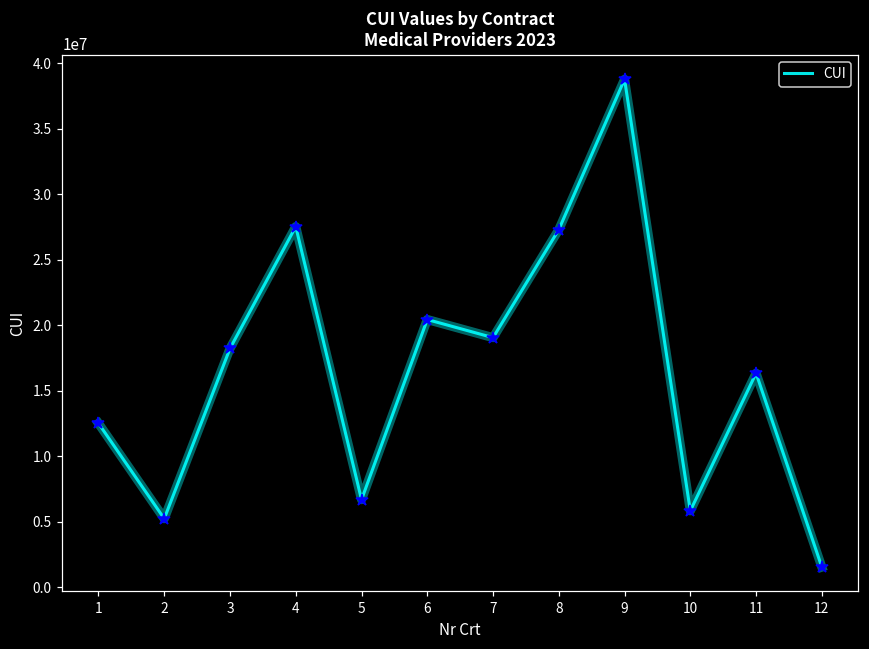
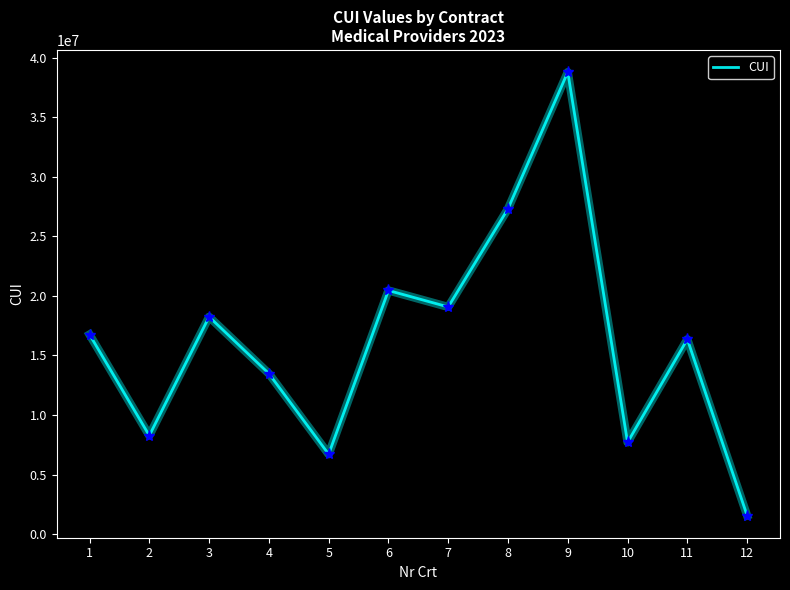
1: 12500000 -> 16800000
2: 5300000 -> 8300000
4: 27500000 -> 13500000
10: 5900000 -> 7700000
